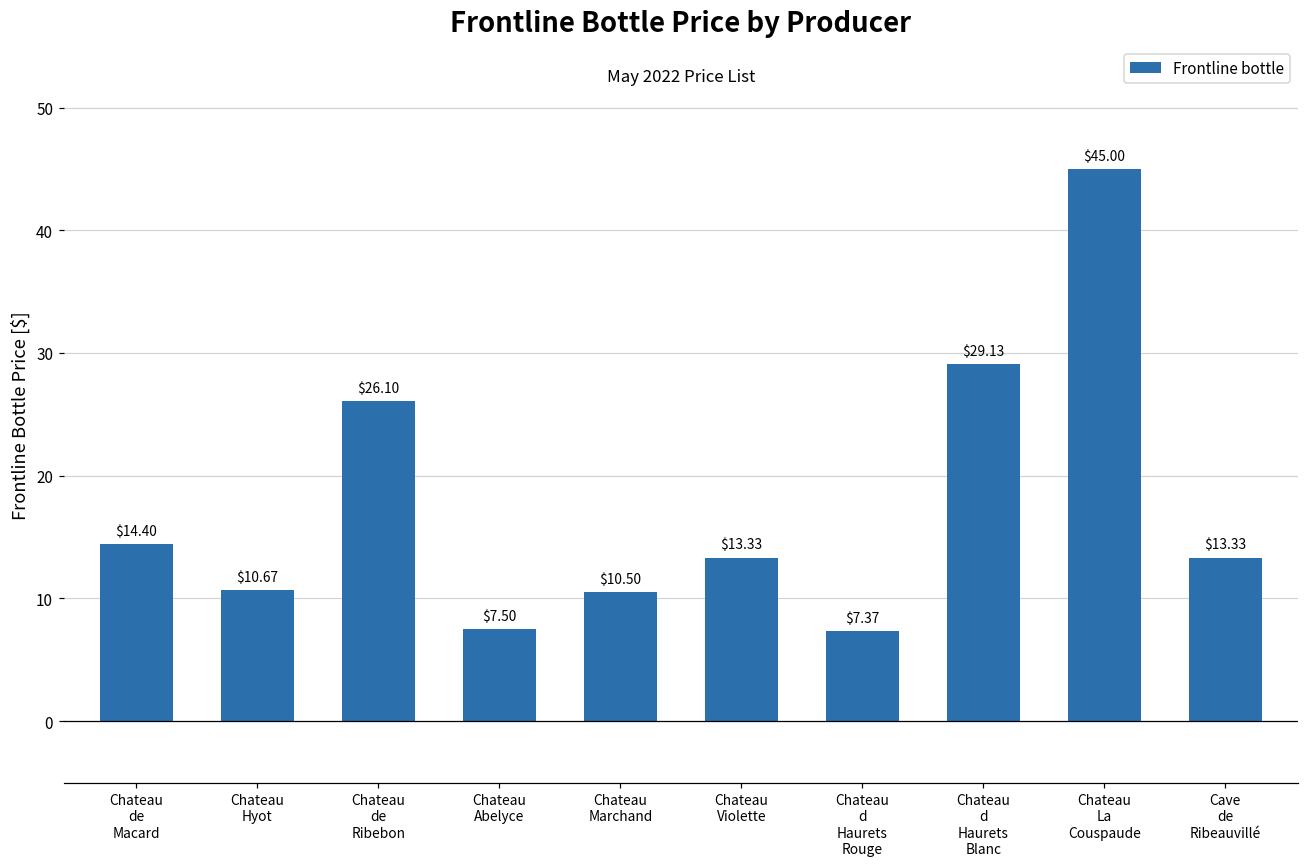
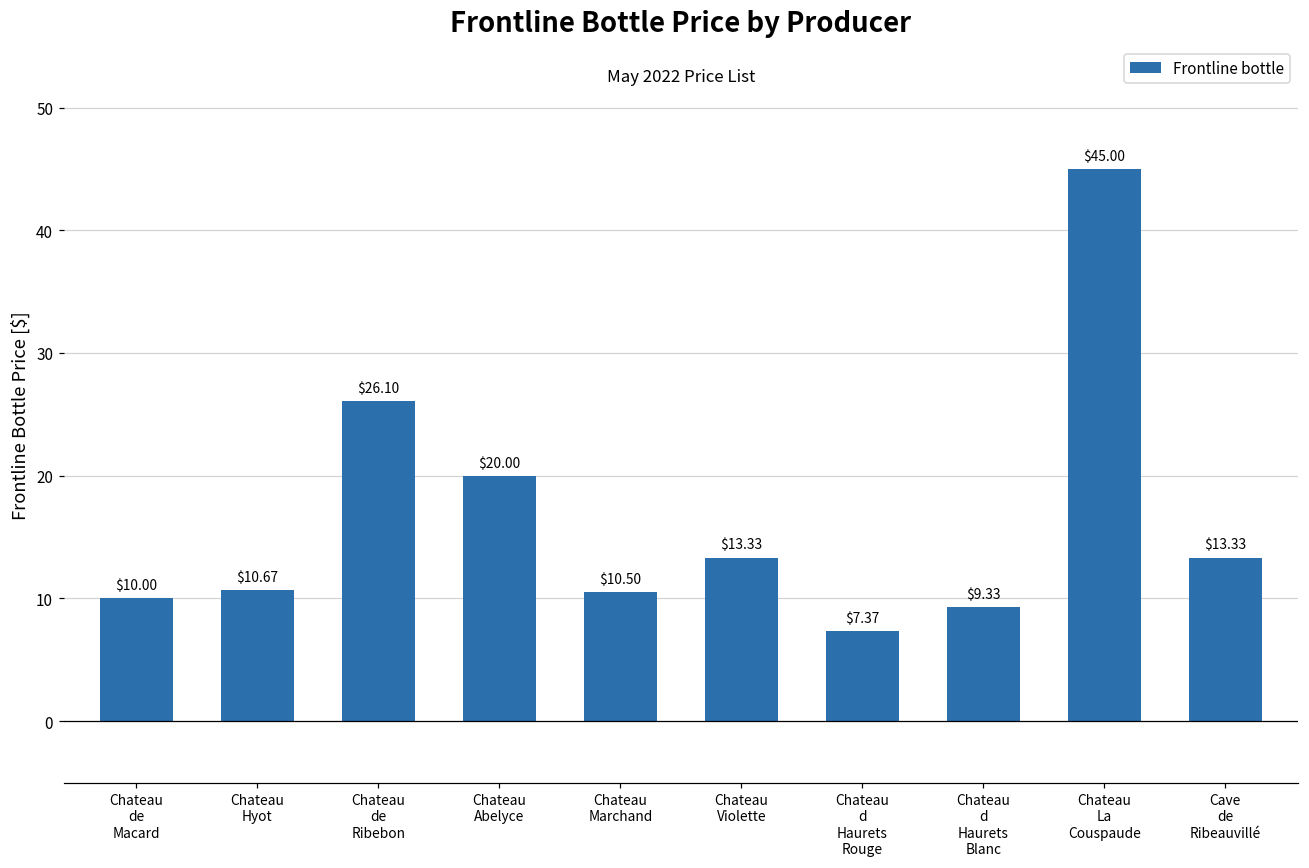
Chateau de Macard: $14.40 -> $10.00
Chateau Abelyce: $7.50 -> $20.00
Chateau d Haurets Blanc: $29.13 -> $9.33
